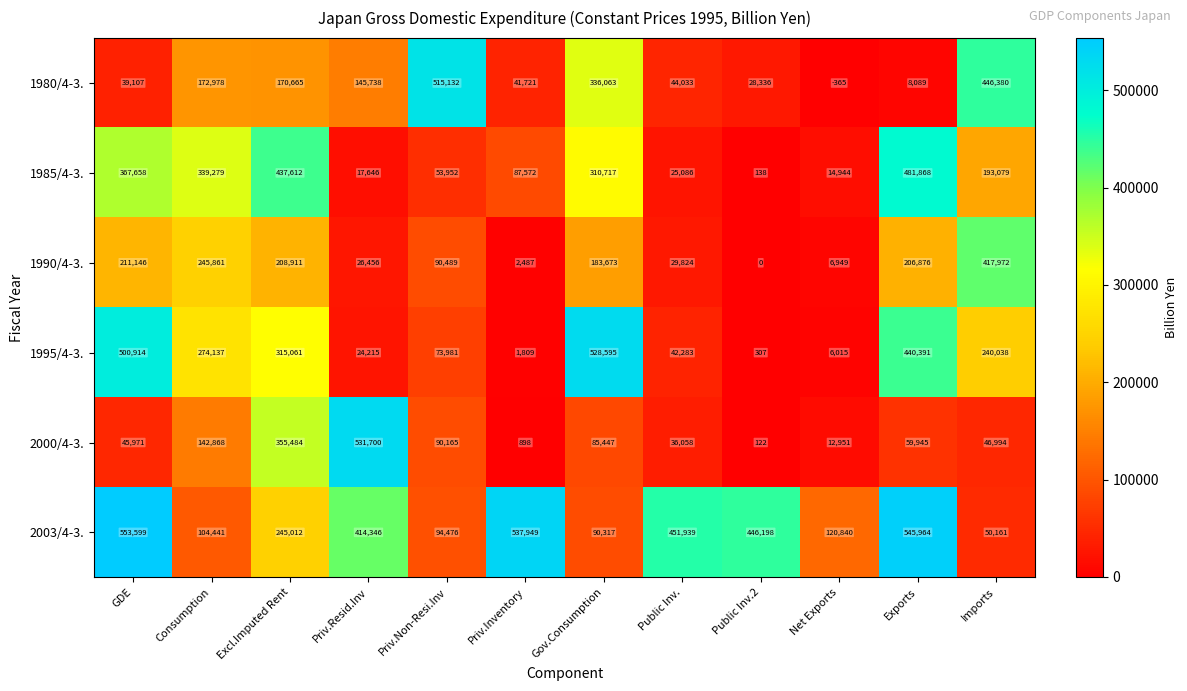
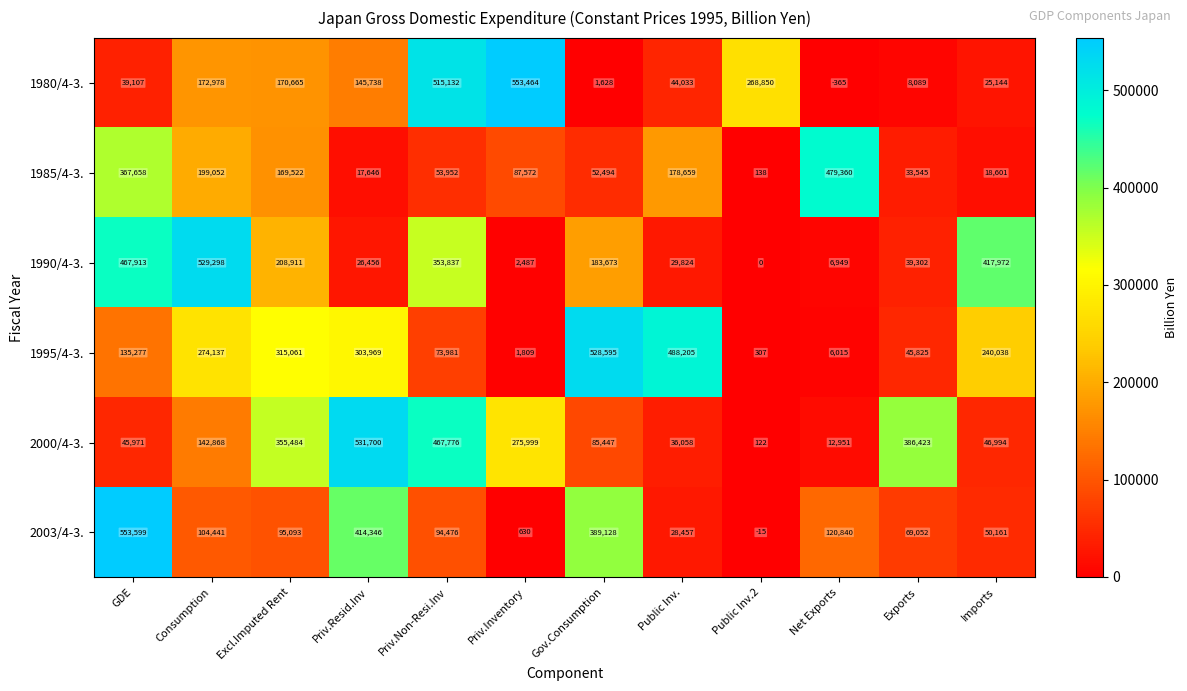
1980/4-3., Priv.Inventory: 41,721 -> 553,464
1980/4-3., Gov.Consumption: 336,063 -> 1,628
1980/4-3., Public Inv.2: 28,336 -> 268,850
1980/4-3., Imports: 446,380 -> 25,144
1985/4-3., Consumption: 339,279 -> 199,052
1985/4-3., Excl.Imputed Rent: 437,612 -> 169,522
1985/4-3., Gov.Consumption: 310,717 -> 52,494
1985/4-3., Public Inv.: 25,086 -> 178,659
1985/4-3., Net Exports: 14,944 -> 479,360
1985/4-3., Exports: 481,868 -> 33,545
1985/4-3., Imports: 193,079 -> 18,601
1990/4-3., GDE: 211,146 -> 467,913
1990/4-3., Consumption: 245,861 -> 529,298
1990/4-3., Priv.Non-Resi.Inv: 90,489 -> 353,837
1990/4-3., Exports: 206,876 -> 39,302
1995/4-3., GDE: 500,914 -> 135,277
1995/4-3., Priv.Resid.Inv: 24,215 -> 303,969
1995/4-3., Public Inv.: 42,283 -> 488,205
1995/4-3., Exports: 440,391 -> 45,825
2000/4-3., Priv.Non-Resi.Inv: 90,165 -> 467,776
2000/4-3., Priv.Inventory: 898 -> 275,999
2000/4-3., Exports: 59,945 -> 386,423
2003/4-3., Excl.Imputed Rent: 245,012 -> 95,093
2003/4-3., Priv.Inventory: 537,949 -> 630
2003/4-3., Gov.Consumption: 90,317 -> 389,128
2003/4-3., Public Inv.: 451,939 -> 28,457
2003/4-3., Public Inv.2: 446,198 -> -15
2003/4-3., Exports: 545,964 -> 69,052
